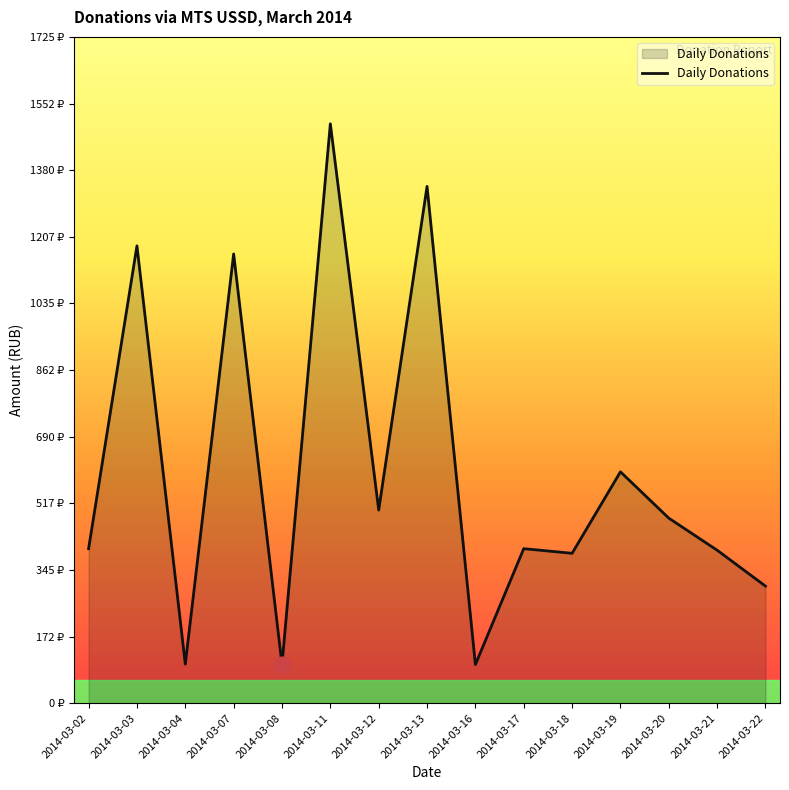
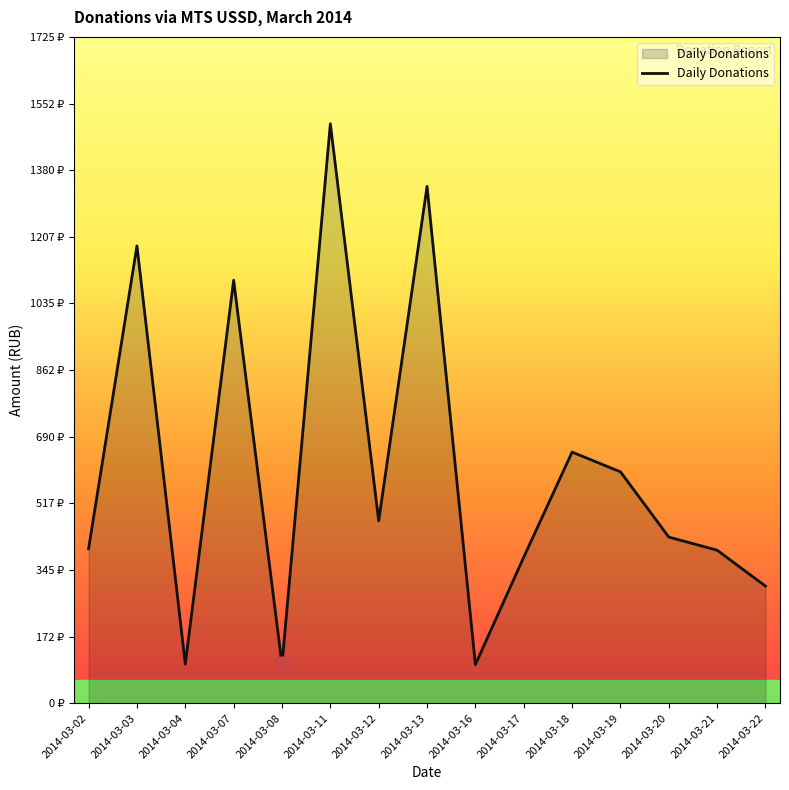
Daily Donations, 2014-03-07: 1160 ₽ -> 1100 ₽
Daily Donations, 2014-03-12: 500 ₽ -> 470 ₽
Daily Donations, 2014-03-17: 400 ₽ -> 380 ₽
Daily Donations, 2014-03-18: 390 ₽ -> 650 ₽
Daily Donations, 2014-03-20: 480 ₽ -> 430 ₽
